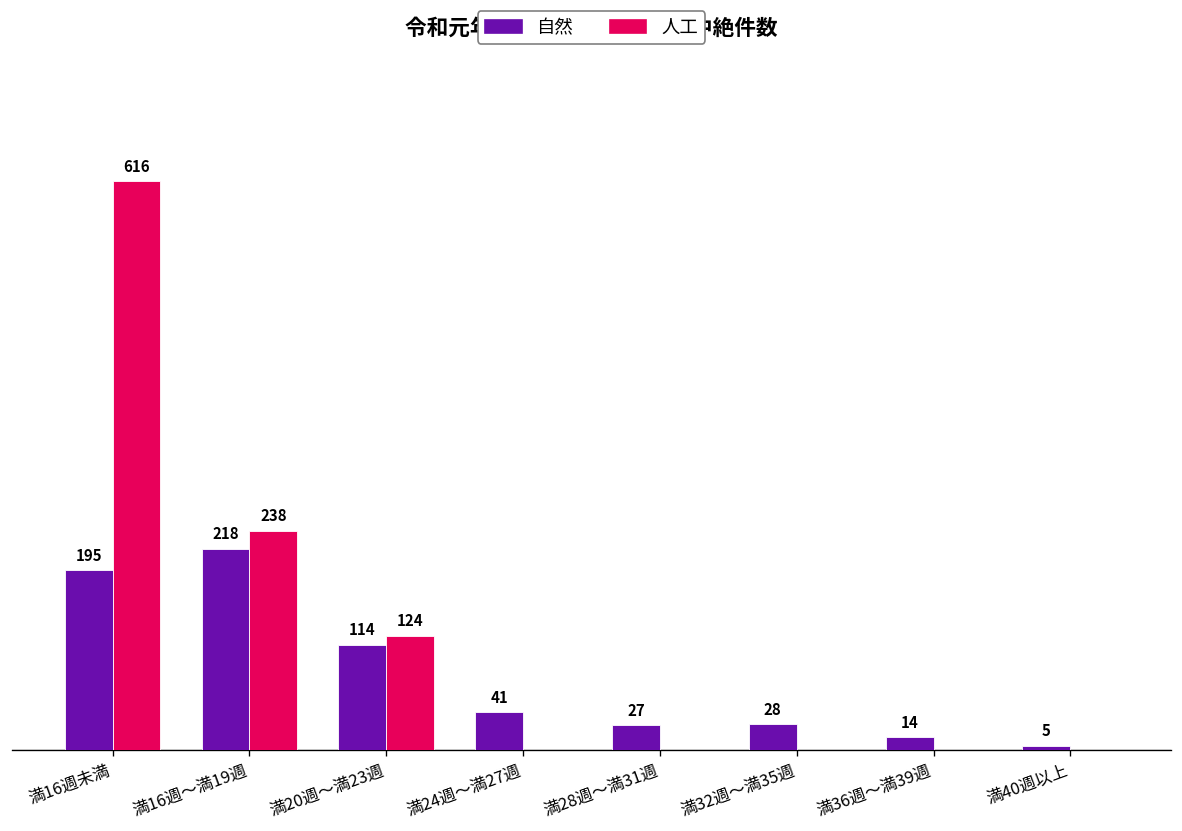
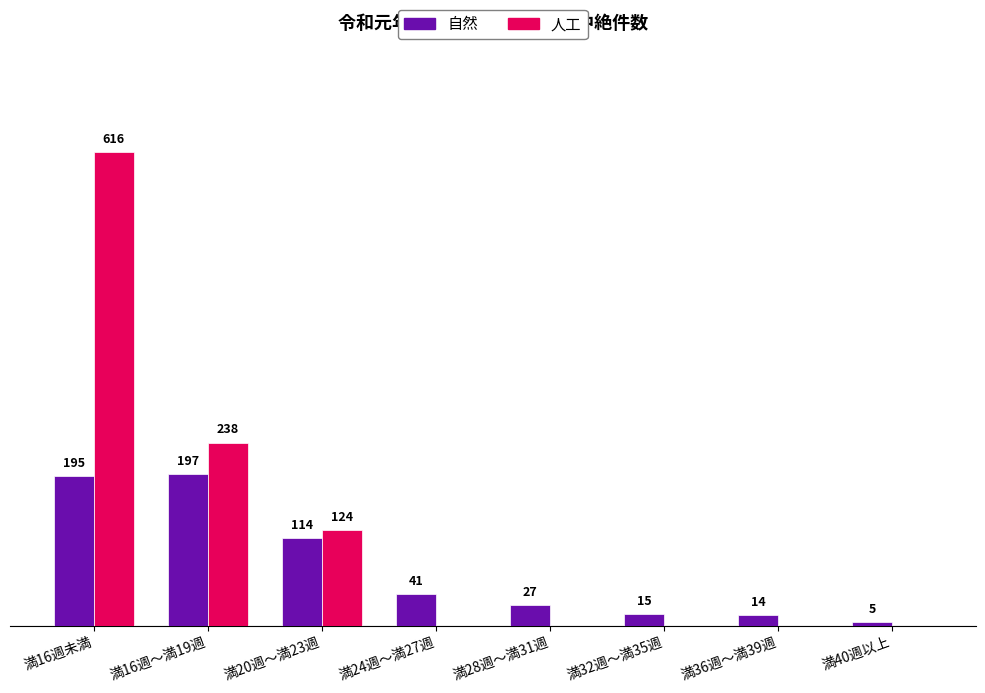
自然, 満16週～満19週: 218 -> 197
自然, 満32週～満35週: 28 -> 15
